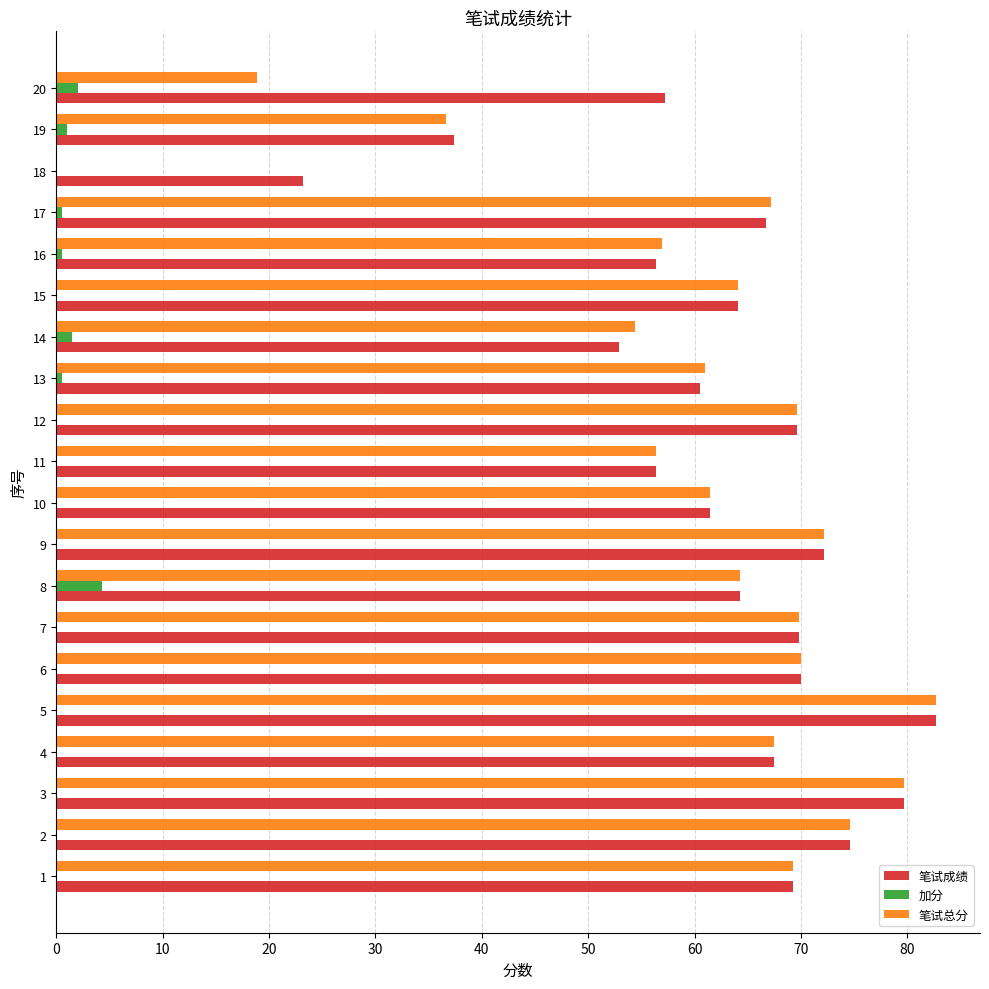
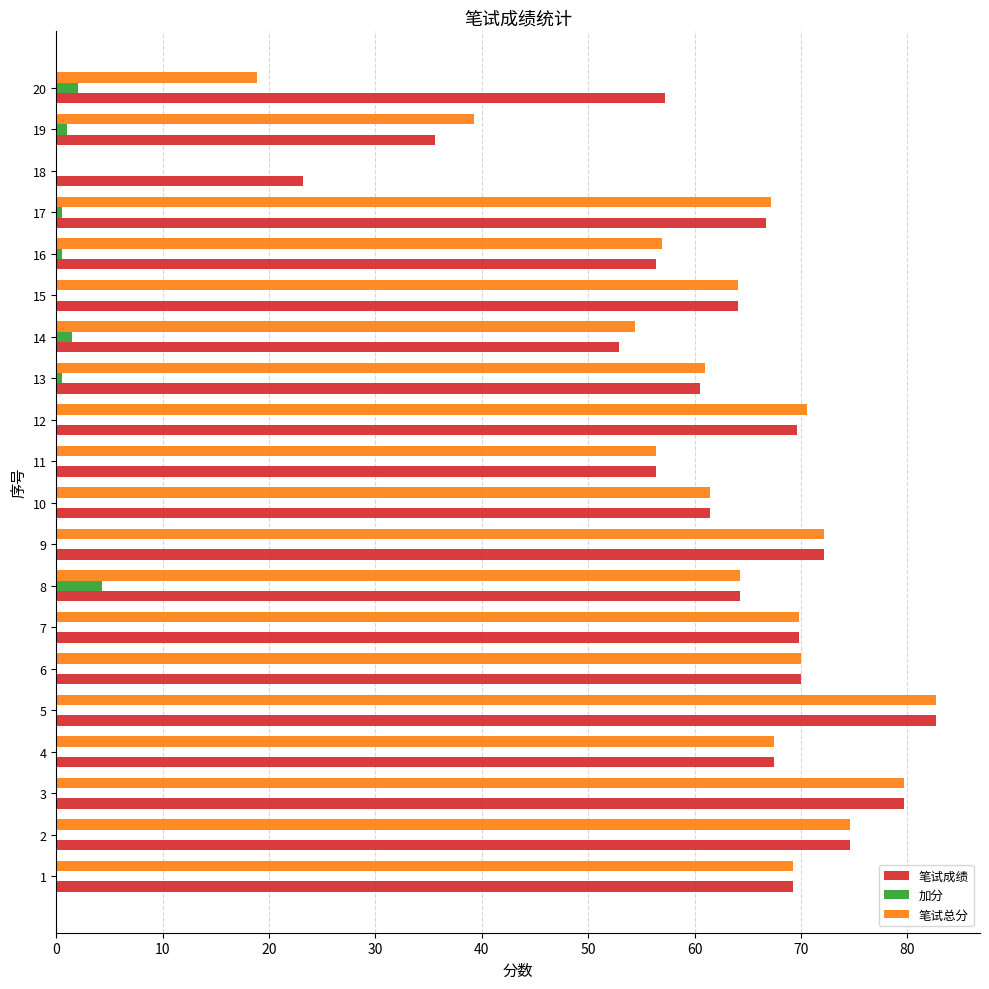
笔试总分, 19: 36.6 -> 39.3
笔试成绩, 19: 37.4 -> 35.6
笔试总分, 12: 69.6 -> 70.6
